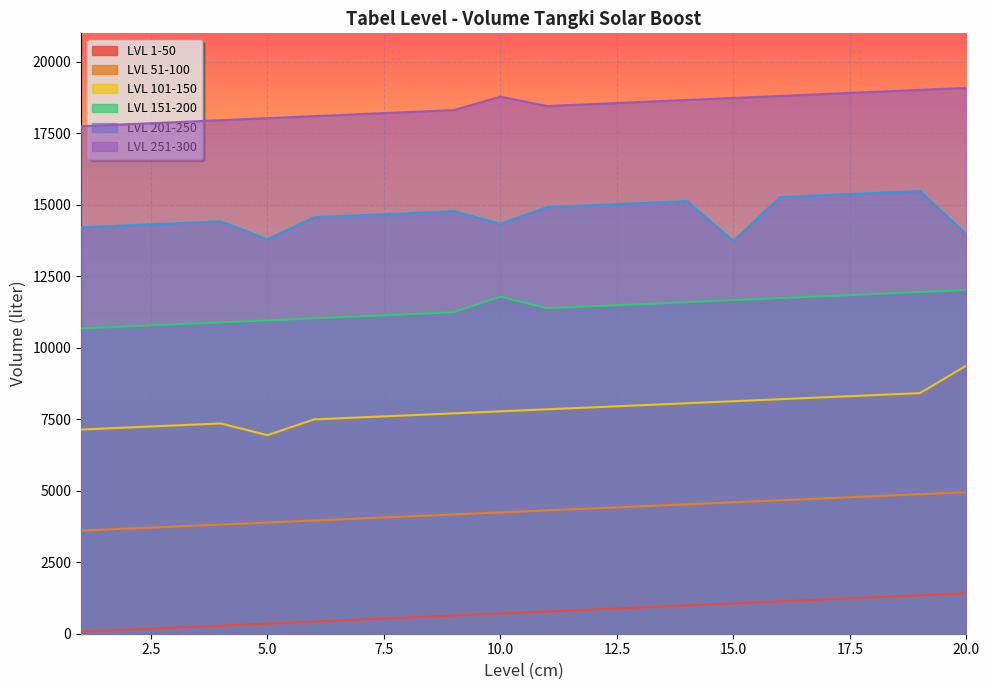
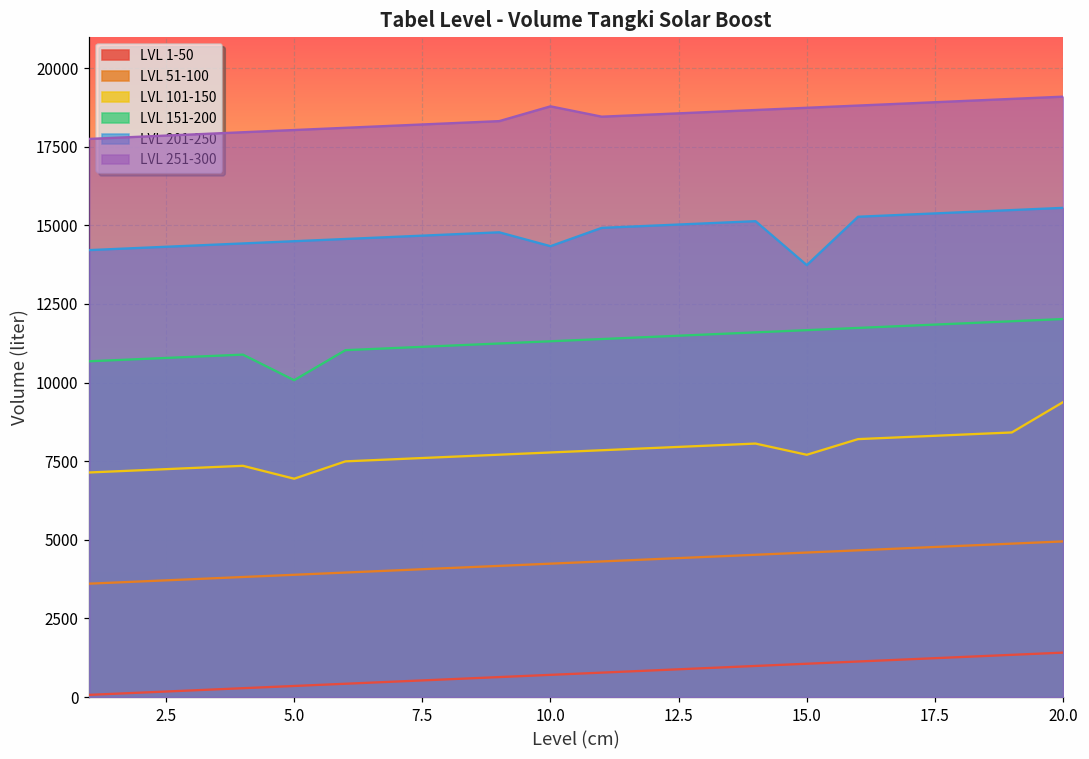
LVL 151-200, 5.0: 11000 -> 10100
LVL 201-250, 5.0: 13800 -> 14500
LVL 151-200, 10.0: 11800 -> 11300
LVL 101-150, 15.0: 8100 -> 7700
LVL 201-250, 20.0: 14000 -> 15600
